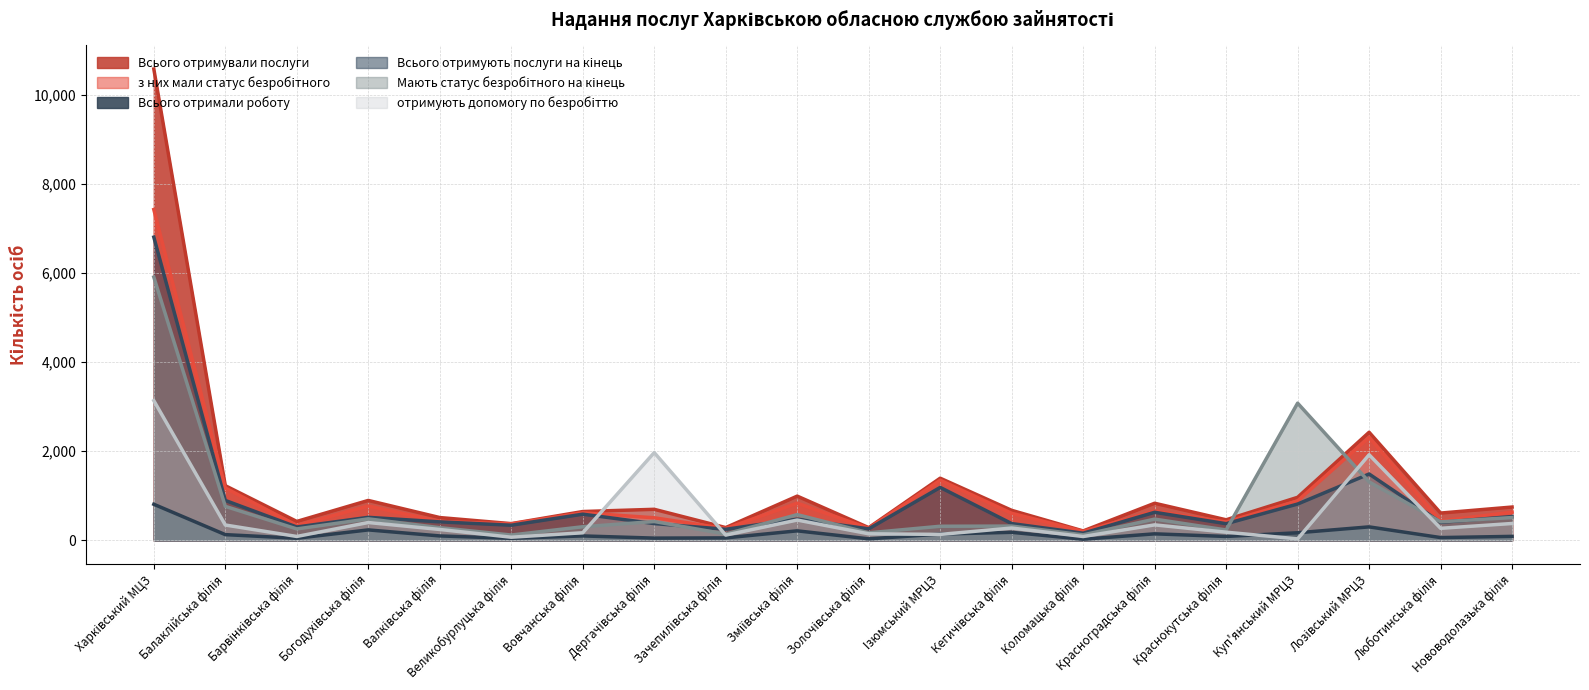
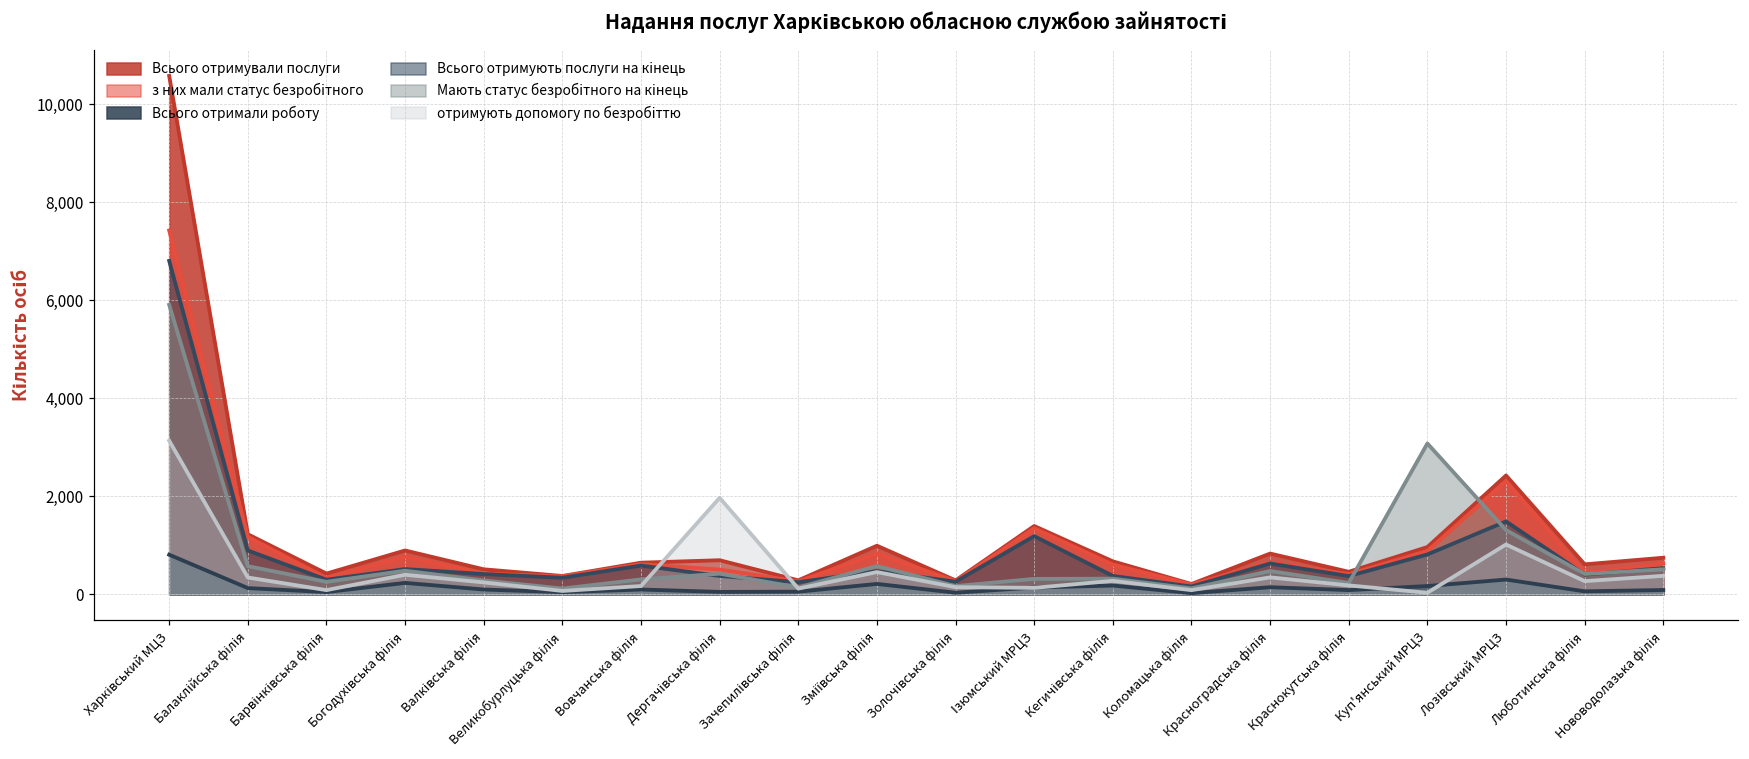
Мають статус безробітного на кінець, Балаклійська філія: 800 -> 600
отримують допомогу по безробіттю, Лозівський МРЦЗ: 1,900 -> 1,000
